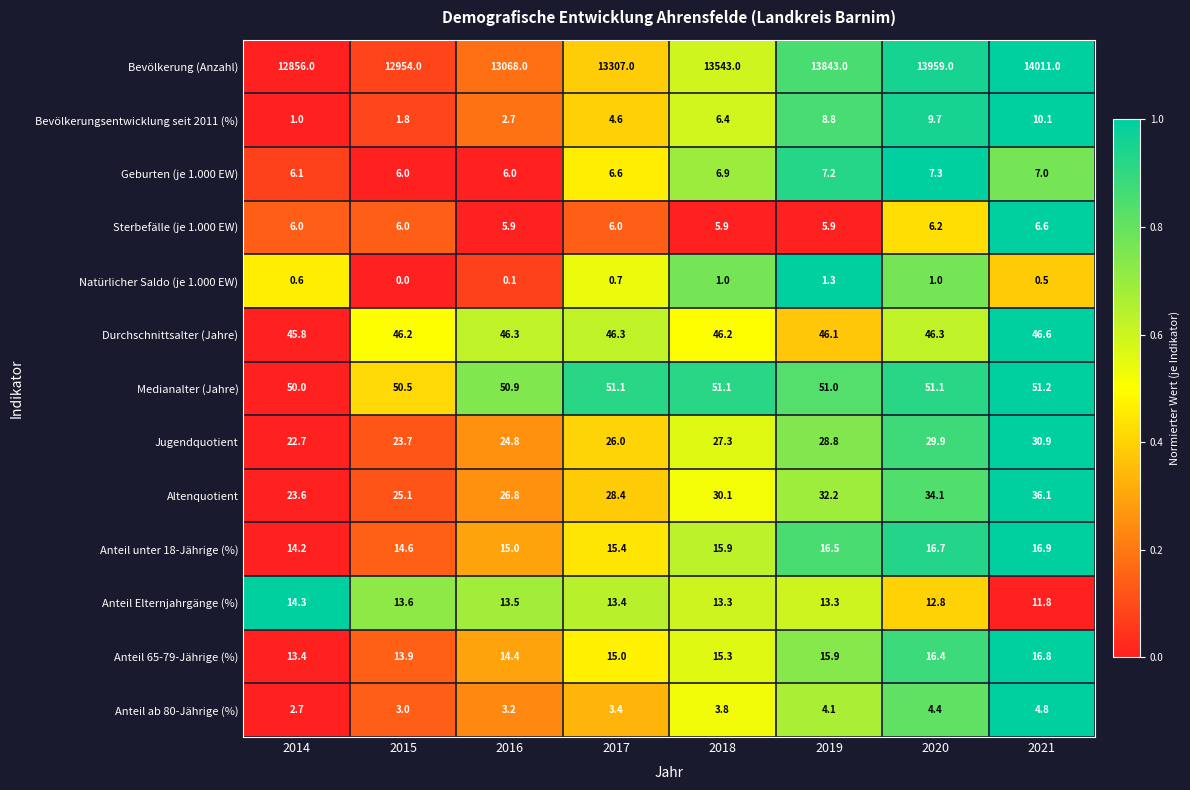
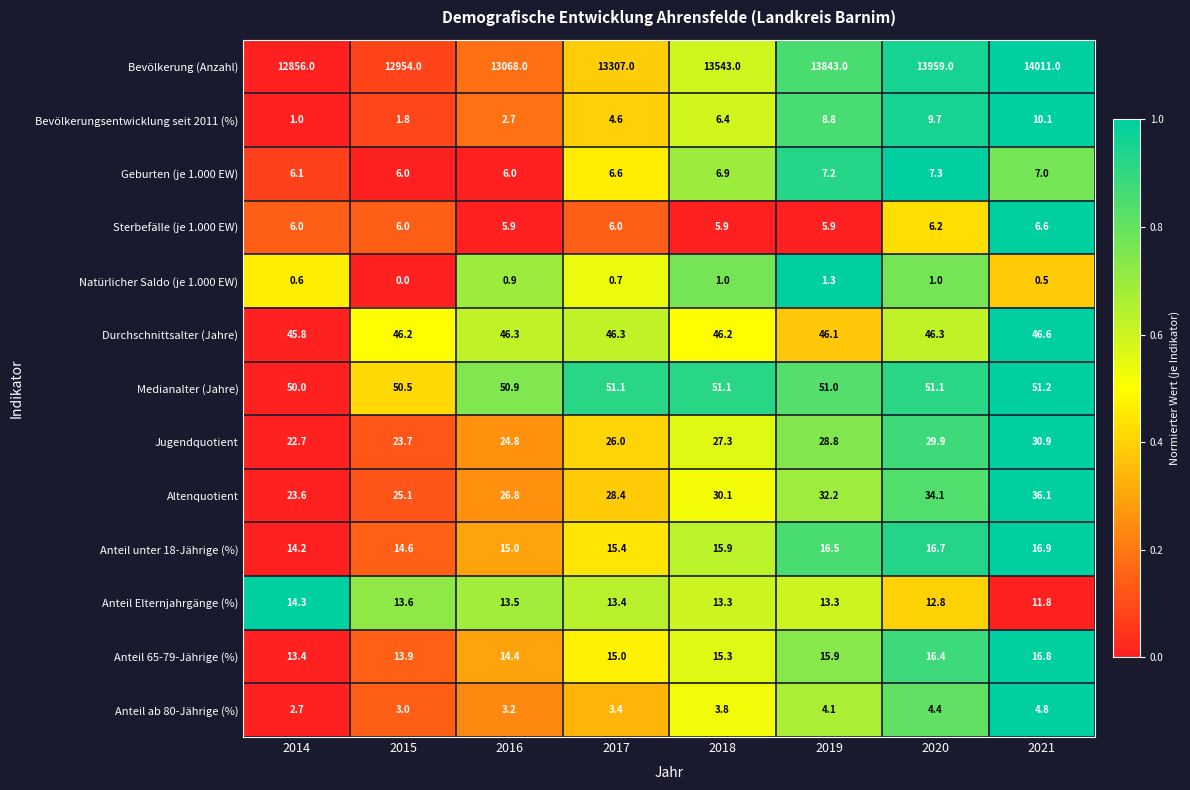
Natürlicher Saldo (je 1.000 EW), 2016: 0.1 -> 0.9
